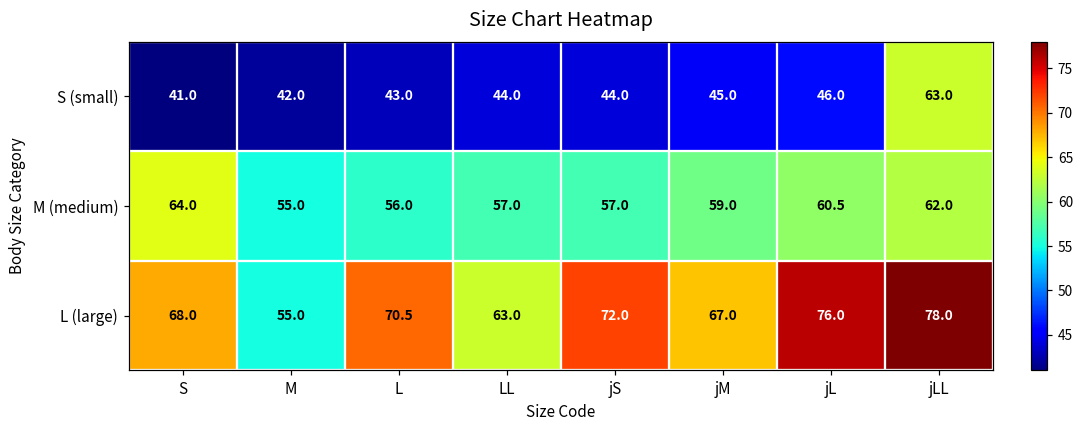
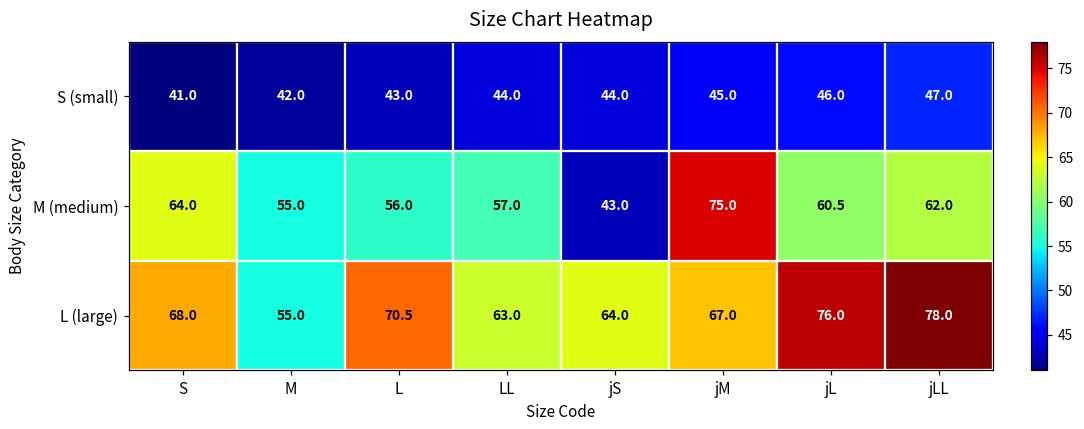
S (small), jLL: 63.0 -> 47.0
M (medium), jS: 57.0 -> 43.0
M (medium), jM: 59.0 -> 75.0
L (large), jS: 72.0 -> 64.0
